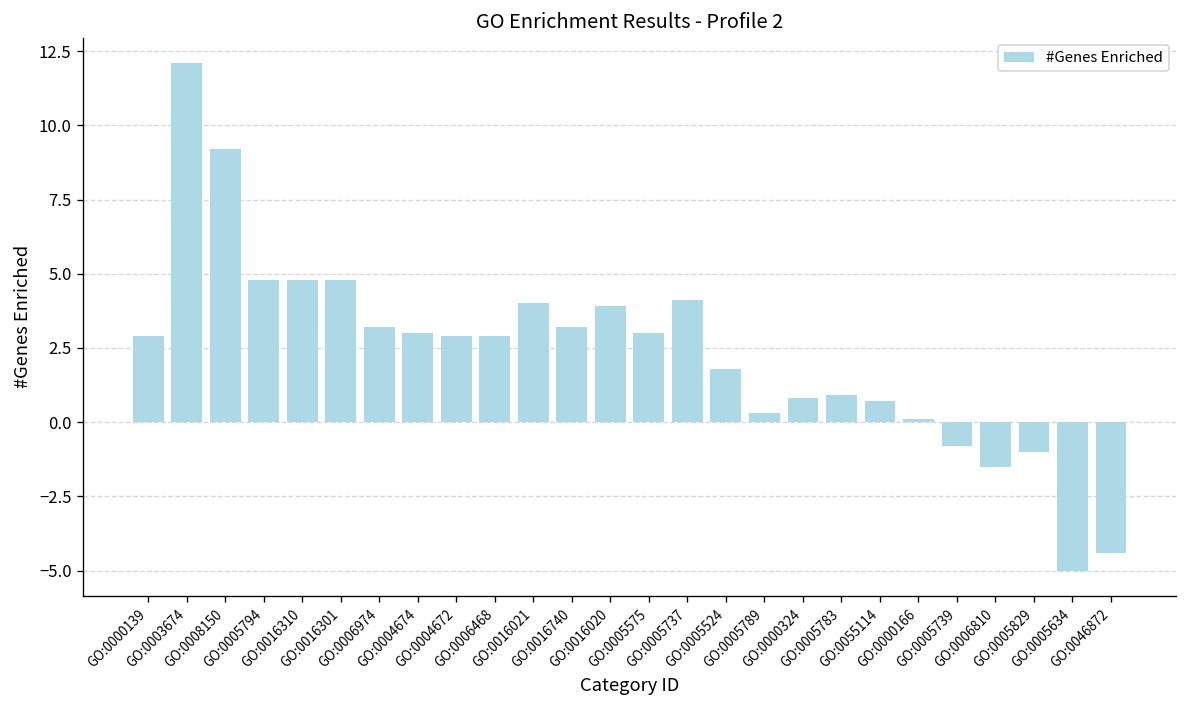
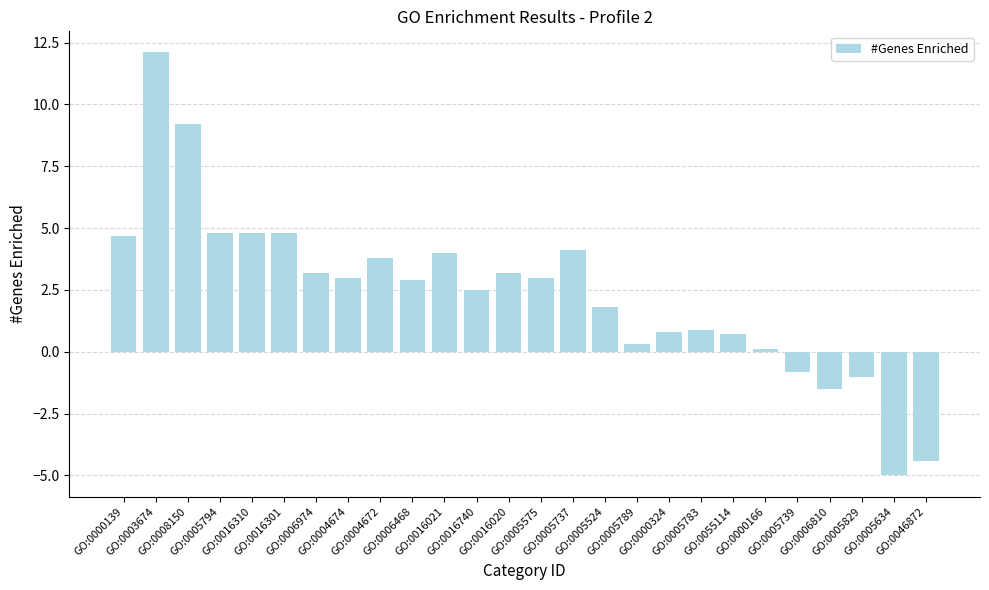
GO:0000139: 2.9 -> 4.7
GO:0004672: 2.9 -> 3.8
GO:0016740: 3.2 -> 2.5
GO:0016020: 3.9 -> 3.2
